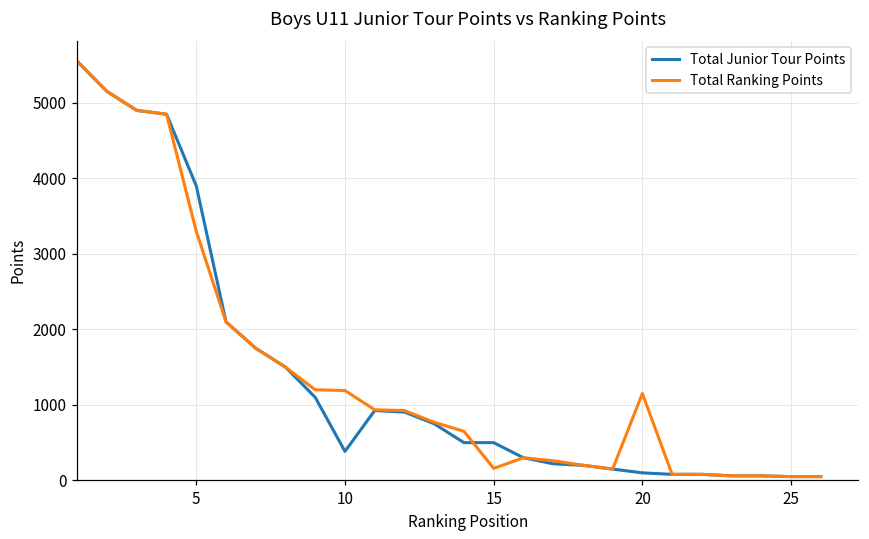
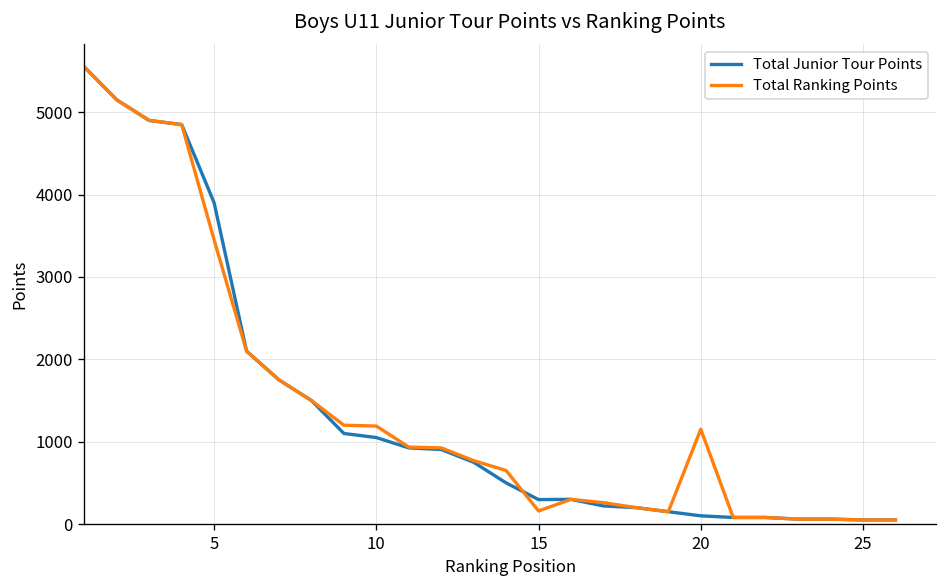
Total Ranking Points, 5: 3300 -> 3500
Total Junior Tour Points, 10: 400 -> 1100
Total Junior Tour Points, 15: 500 -> 300
